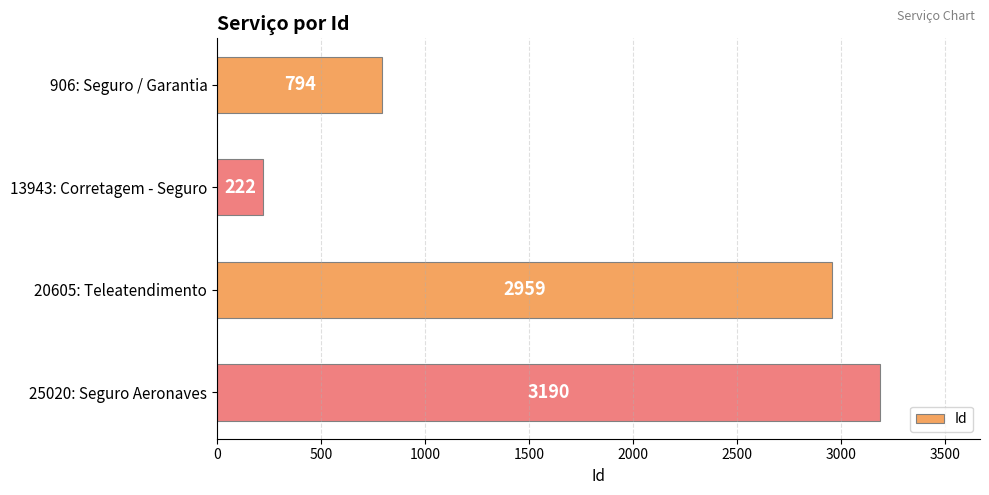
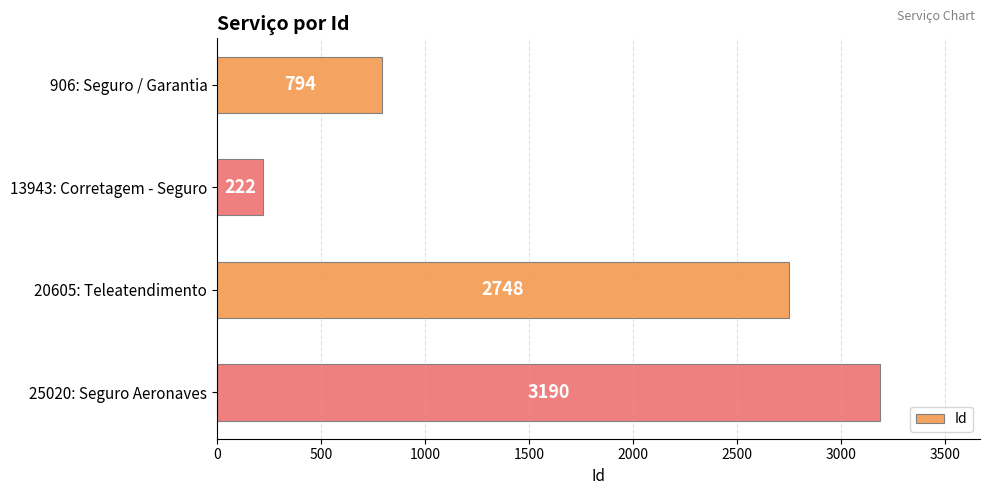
20605: Teleatendimento: 2959 -> 2748
